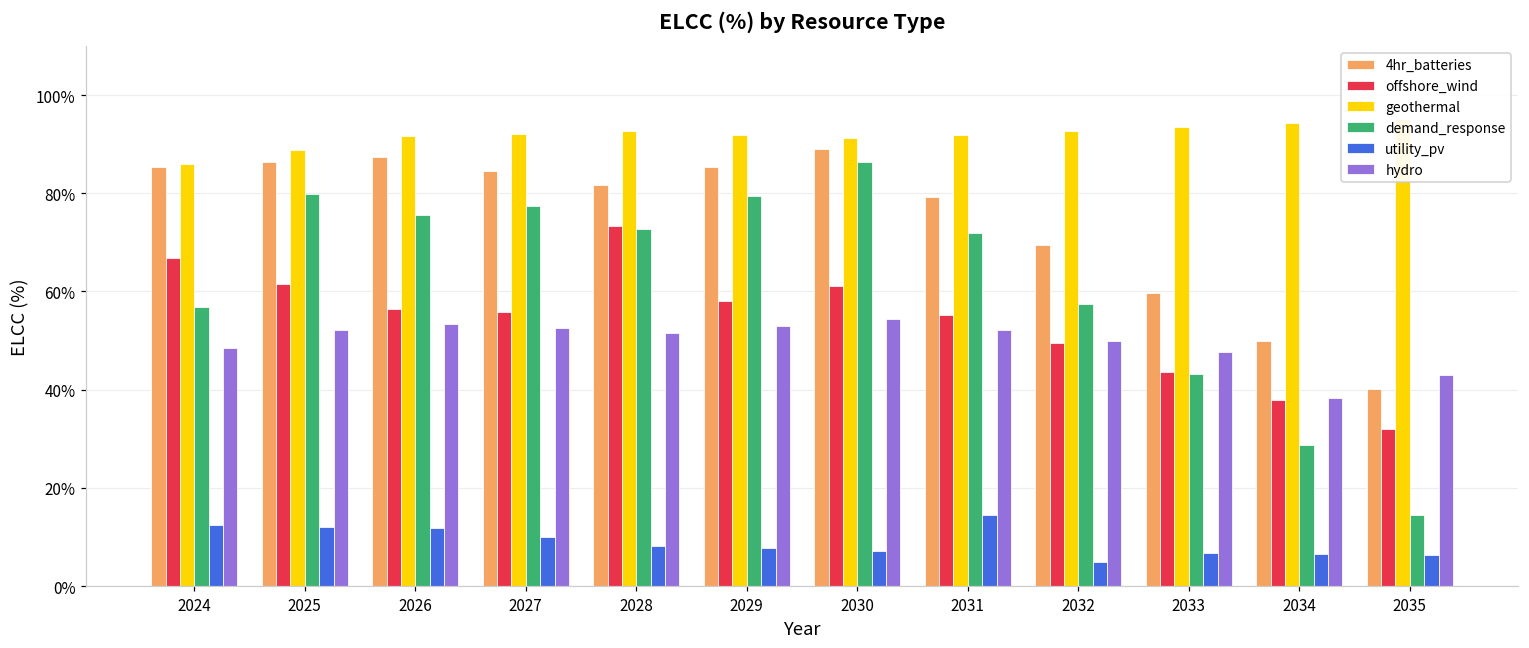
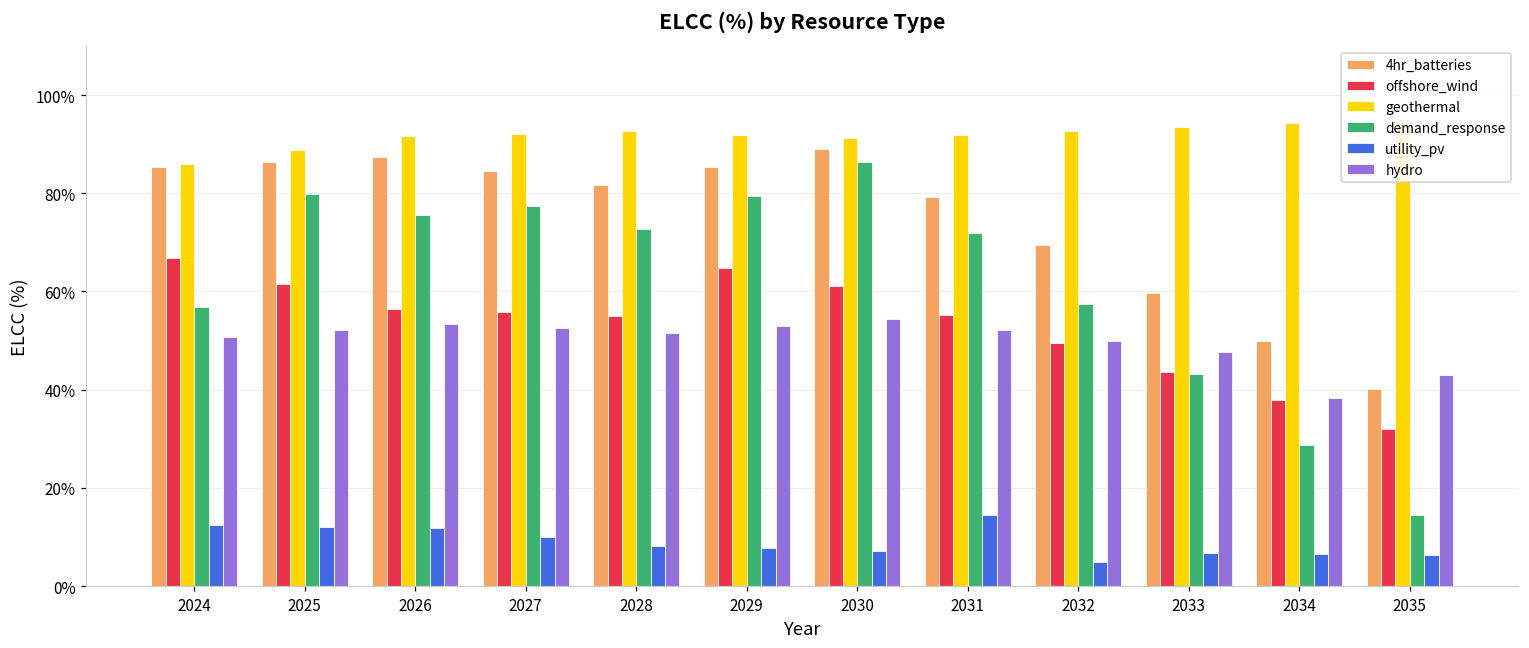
hydro, 2024: 49% -> 51%
offshore_wind, 2028: 73% -> 55%
offshore_wind, 2029: 58% -> 65%
